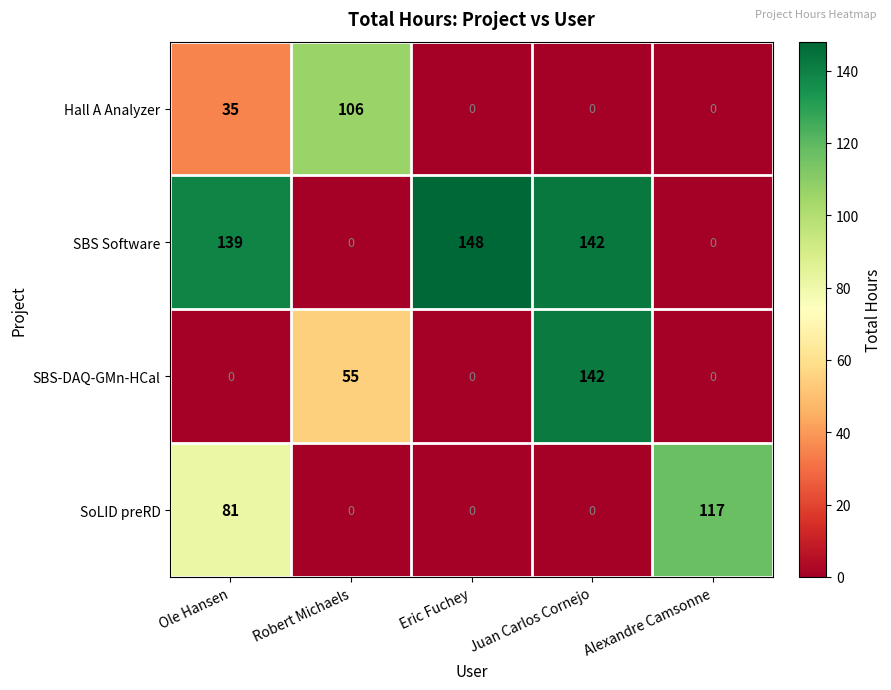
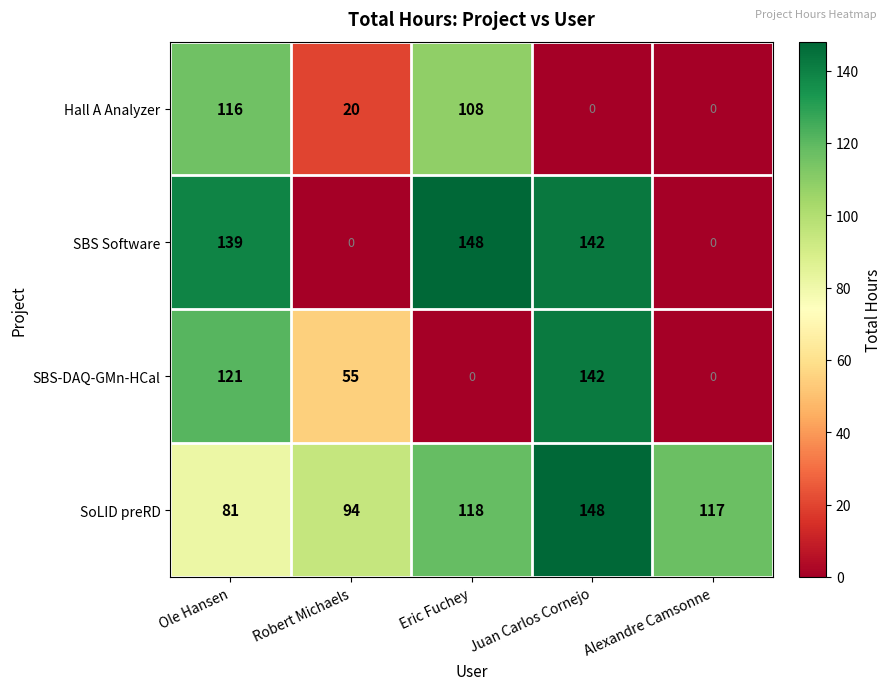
Hall A Analyzer, Ole Hansen: 35 -> 116
Hall A Analyzer, Robert Michaels: 106 -> 20
Hall A Analyzer, Eric Fuchey: 0 -> 108
SBS-DAQ-GMn-HCal, Ole Hansen: 0 -> 121
SoLID preRD, Robert Michaels: 0 -> 94
SoLID preRD, Eric Fuchey: 0 -> 118
SoLID preRD, Juan Carlos Cornejo: 0 -> 148
